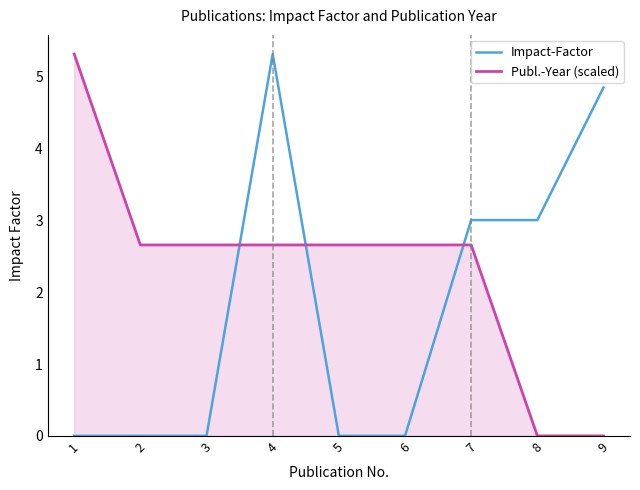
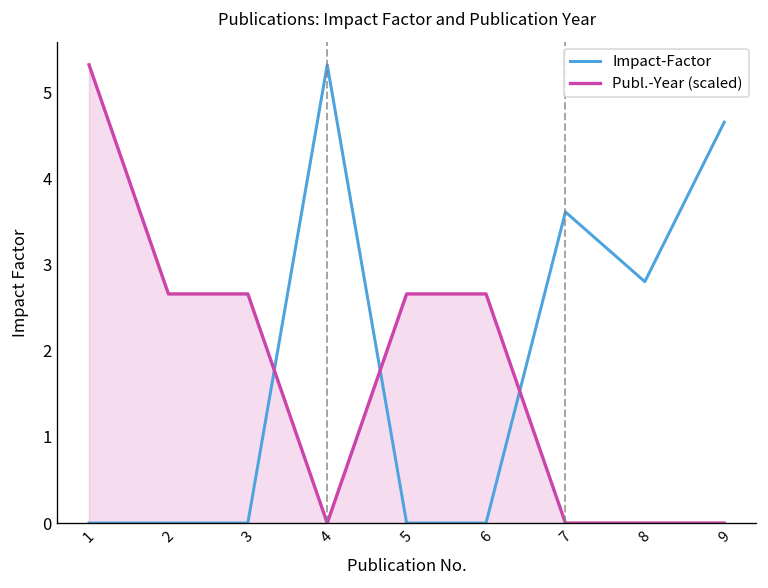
Publ.-Year (scaled), 4: 2.7 -> 0.0
Impact-Factor, 7: 3.0 -> 3.6
Publ.-Year (scaled), 7: 2.7 -> 0.0
Impact-Factor, 8: 3.0 -> 2.8
Impact-Factor, 9: 4.9 -> 4.7
